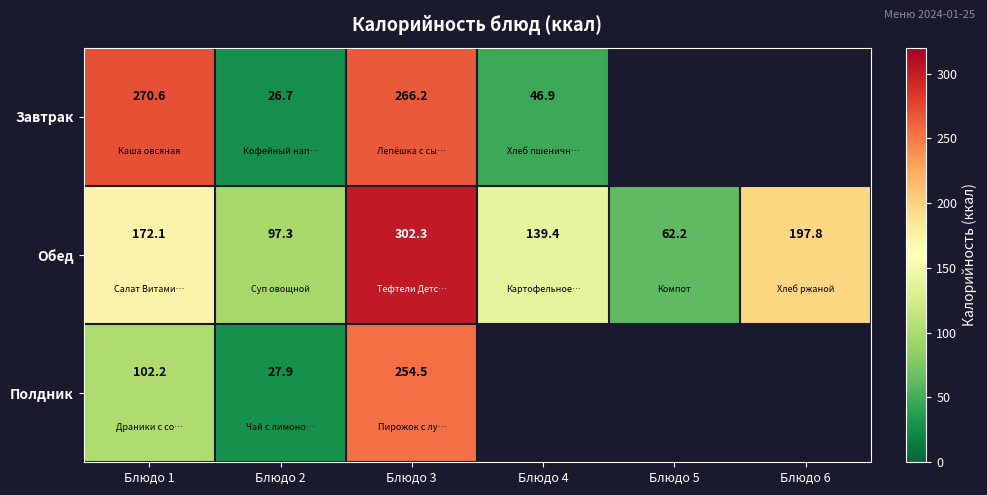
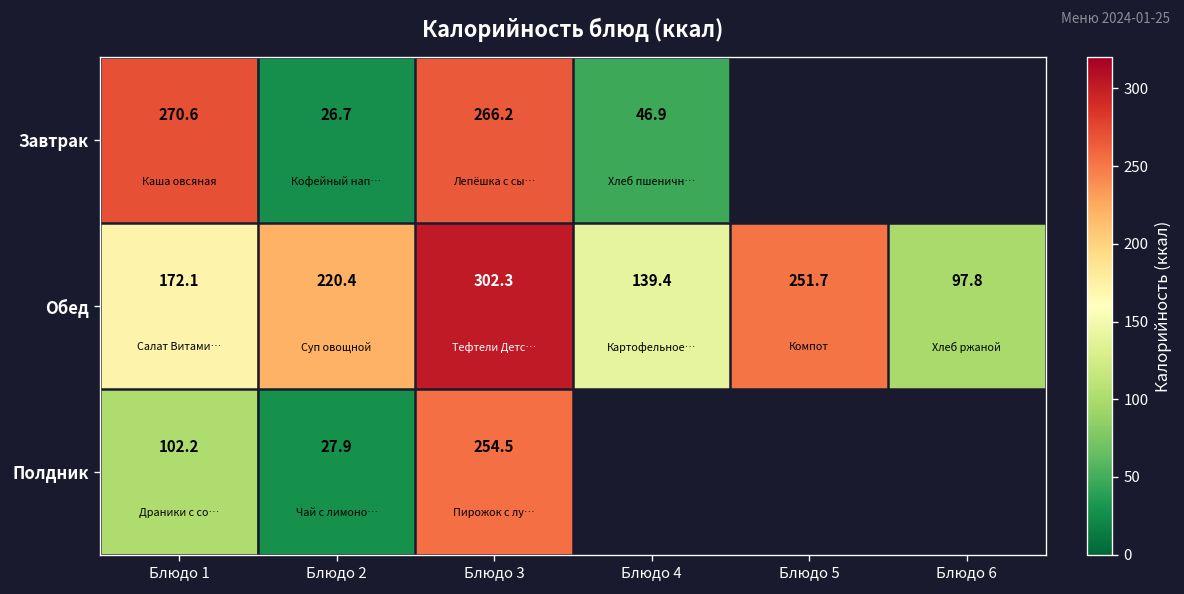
Обед, Блюдо 2: 97.3 -> 220.4
Обед, Блюдо 5: 62.2 -> 251.7
Обед, Блюдо 6: 197.8 -> 97.8
